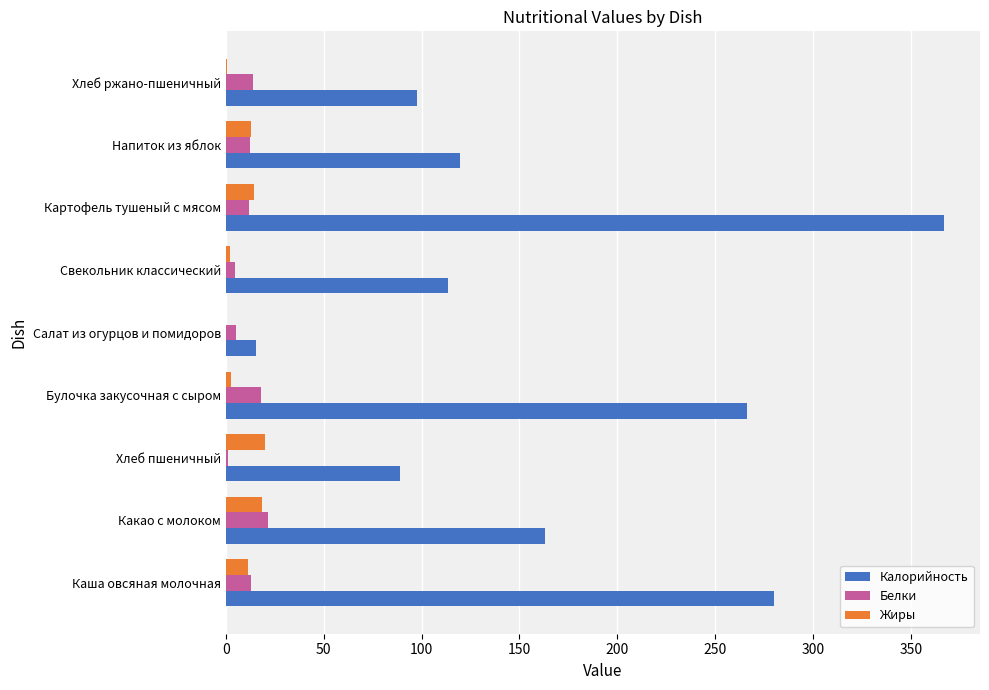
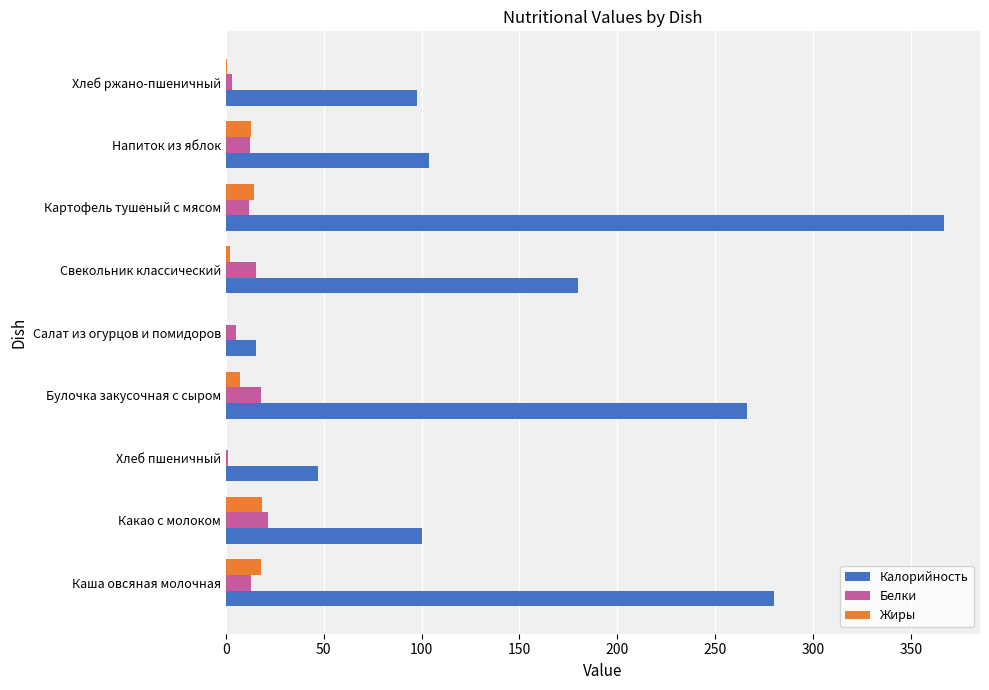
Белки, Хлеб ржано-пшеничный: 14 -> 3
Калорийность, Напиток из яблок: 120 -> 104
Белки, Свекольник классический: 5 -> 16
Калорийность, Свекольник классический: 113 -> 180
Жиры, Булочка закусочная с сыром: 3 -> 7
Жиры, Хлеб пшеничный: 20 -> 0
Калорийность, Хлеб пшеничный: 89 -> 47
Калорийность, Какао с молоком: 163 -> 100
Жиры, Каша овсяная молочная: 12 -> 18
